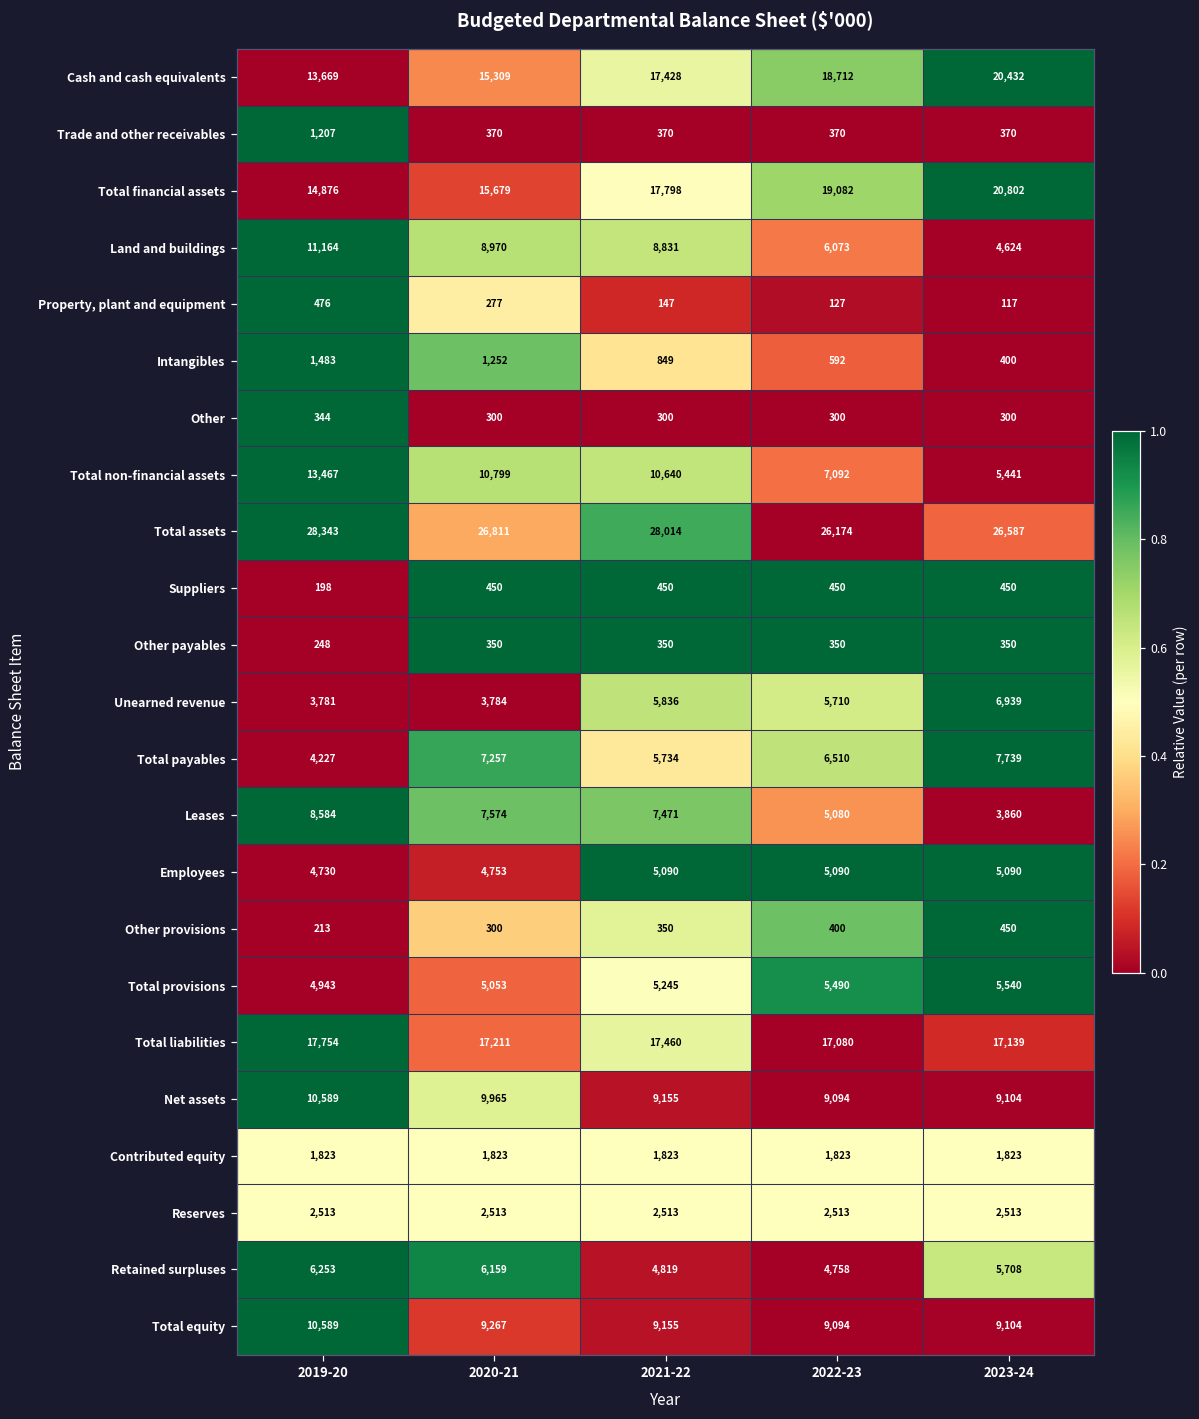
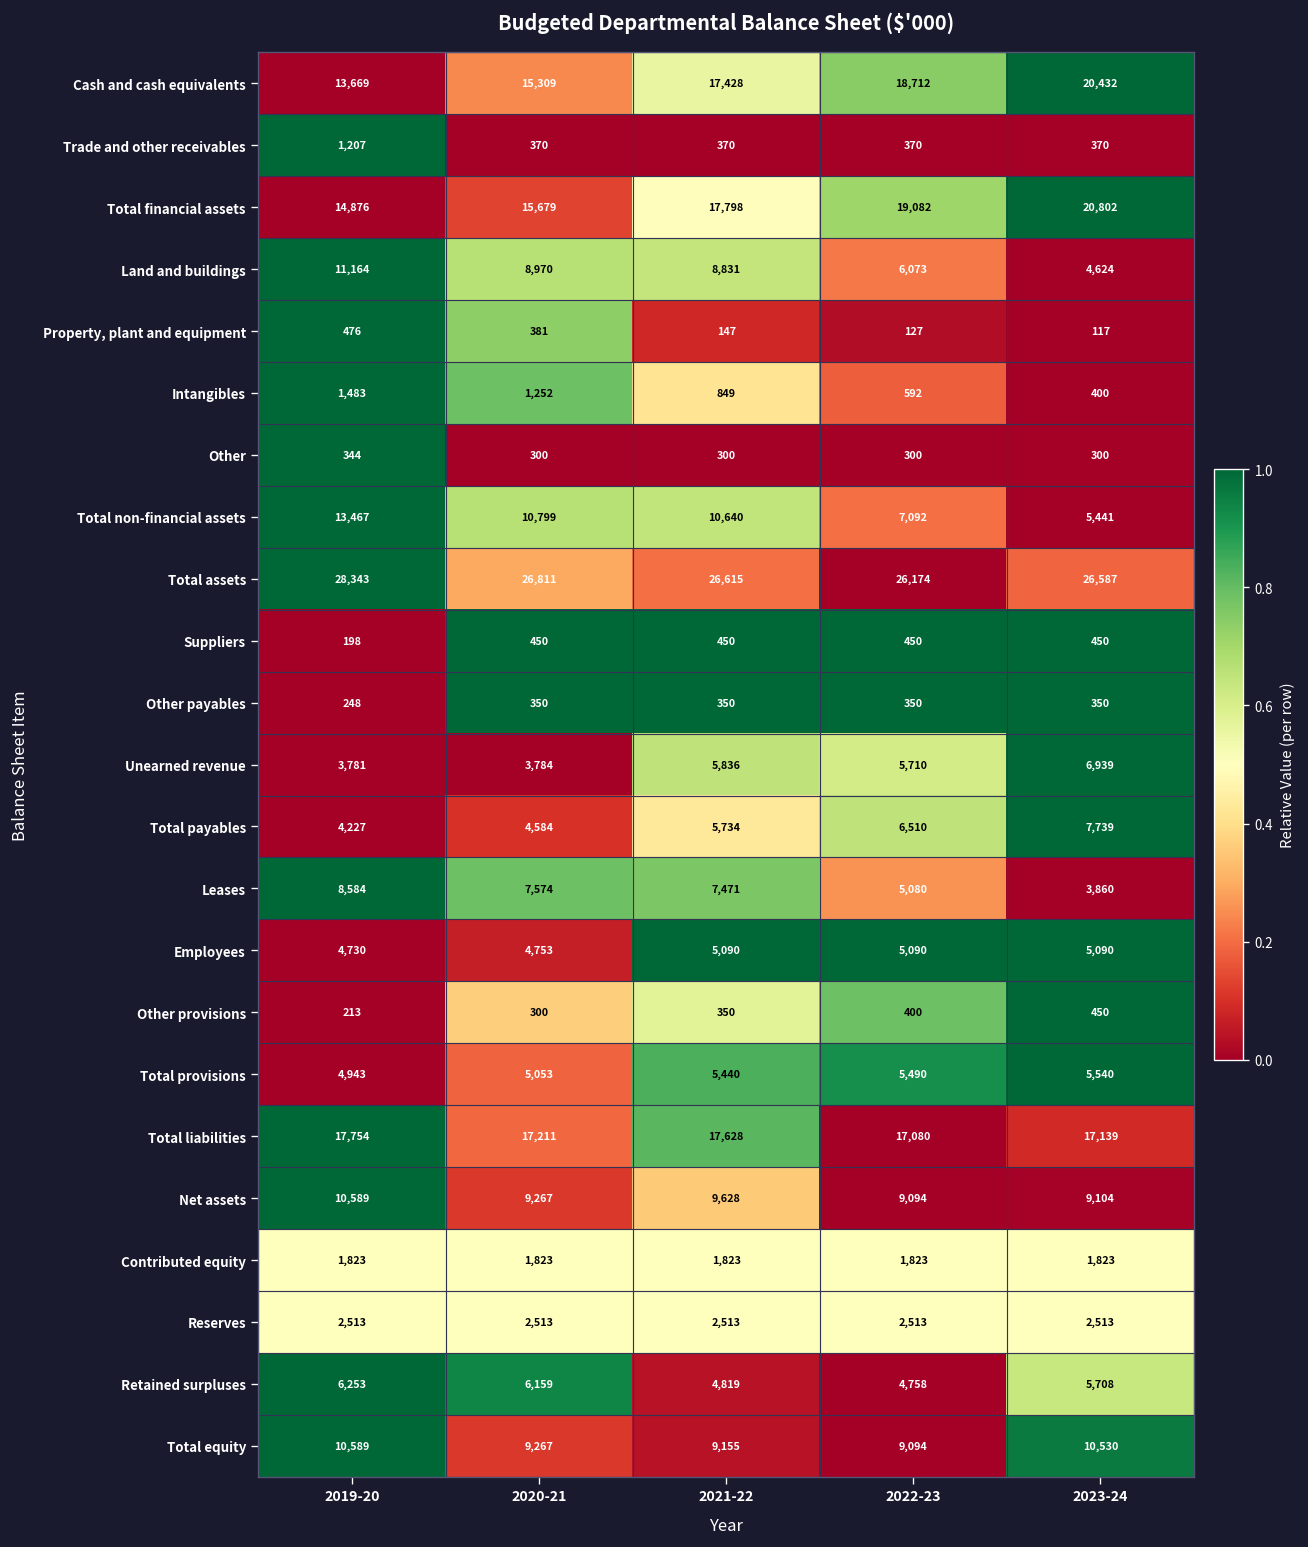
Property, plant and equipment, 2020-21: 277 -> 381
Total assets, 2021-22: 28,014 -> 26,615
Total payables, 2020-21: 7,257 -> 4,584
Total provisions, 2021-22: 5,245 -> 5,440
Total liabilities, 2021-22: 17,460 -> 17,628
Net assets, 2020-21: 9,965 -> 9,267
Net assets, 2021-22: 9,155 -> 9,628
Total equity, 2023-24: 9,104 -> 10,530
